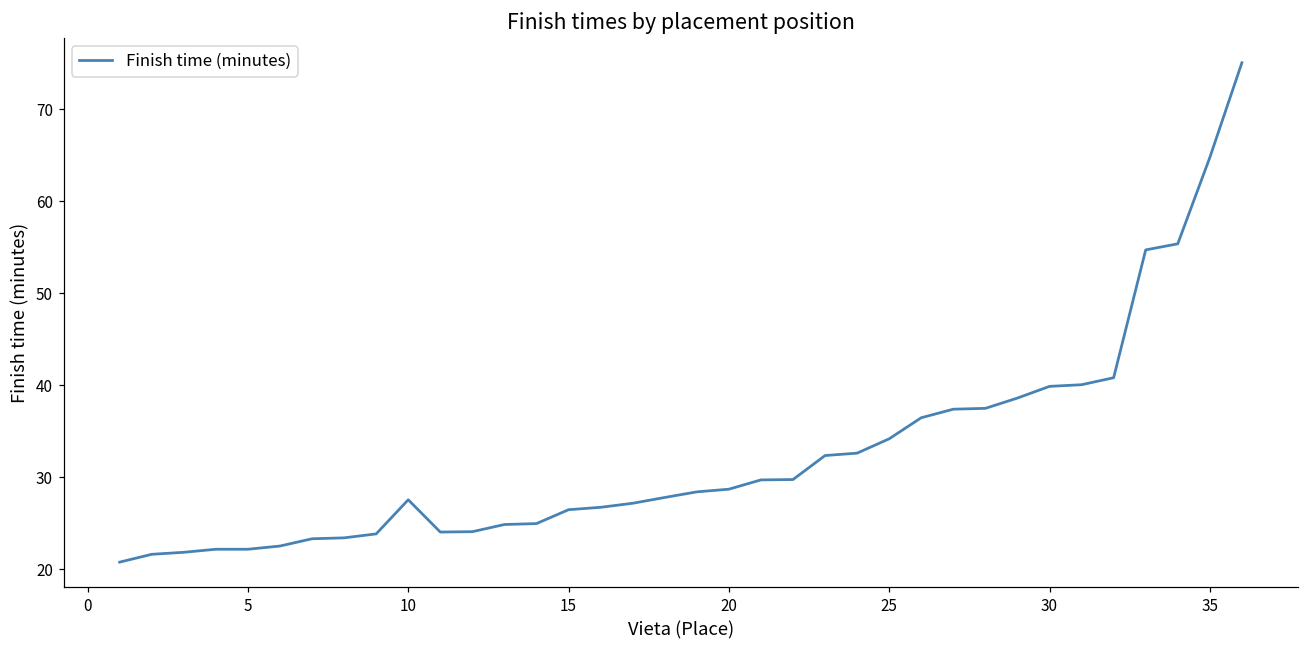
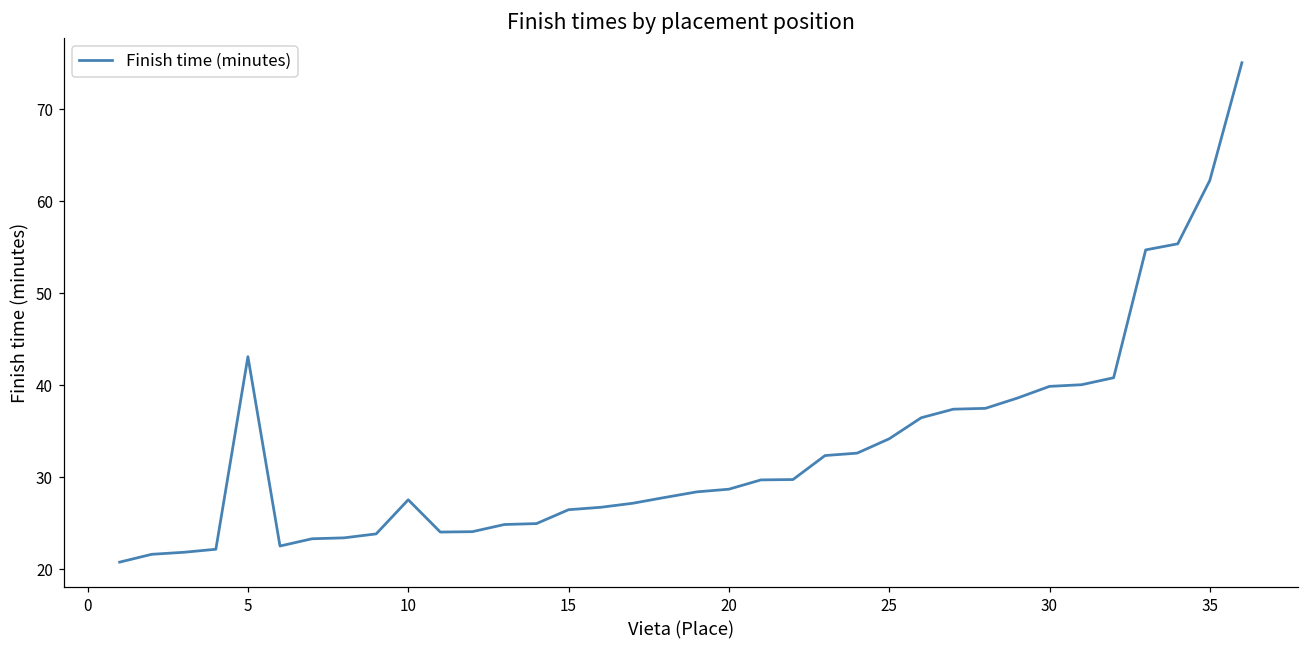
5: 22 -> 43
35: 65 -> 62
